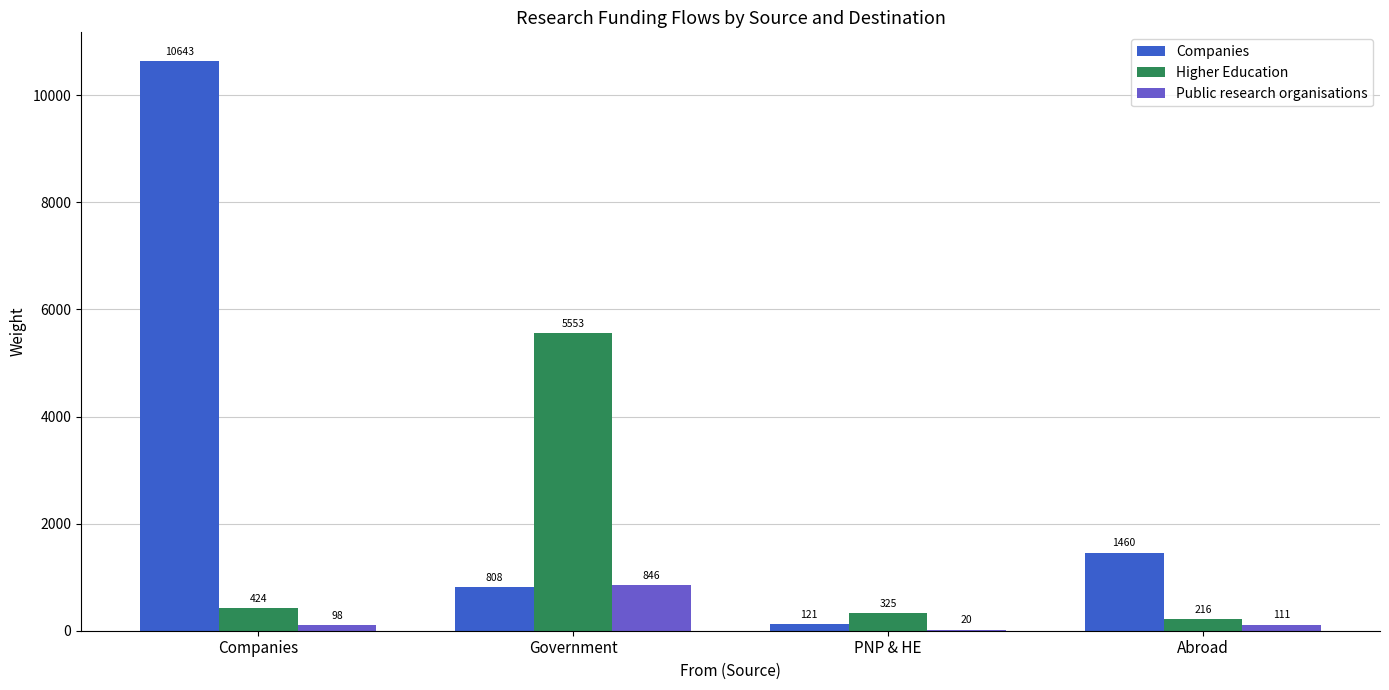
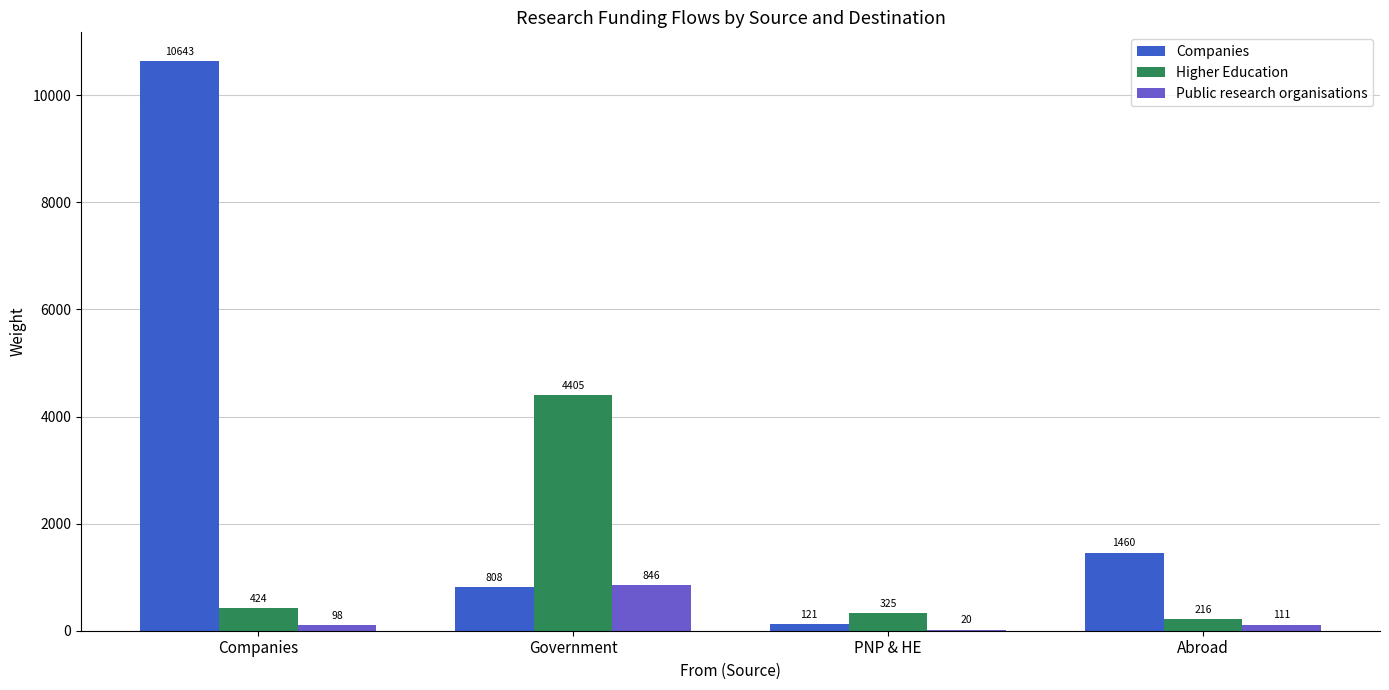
Higher Education, Government: 5553 -> 4405
